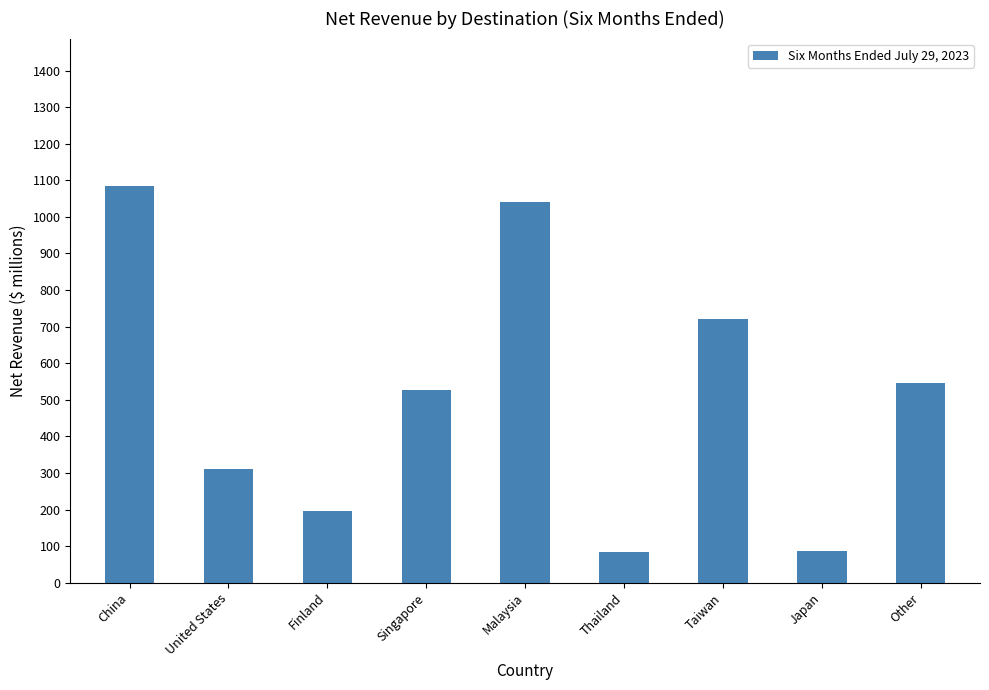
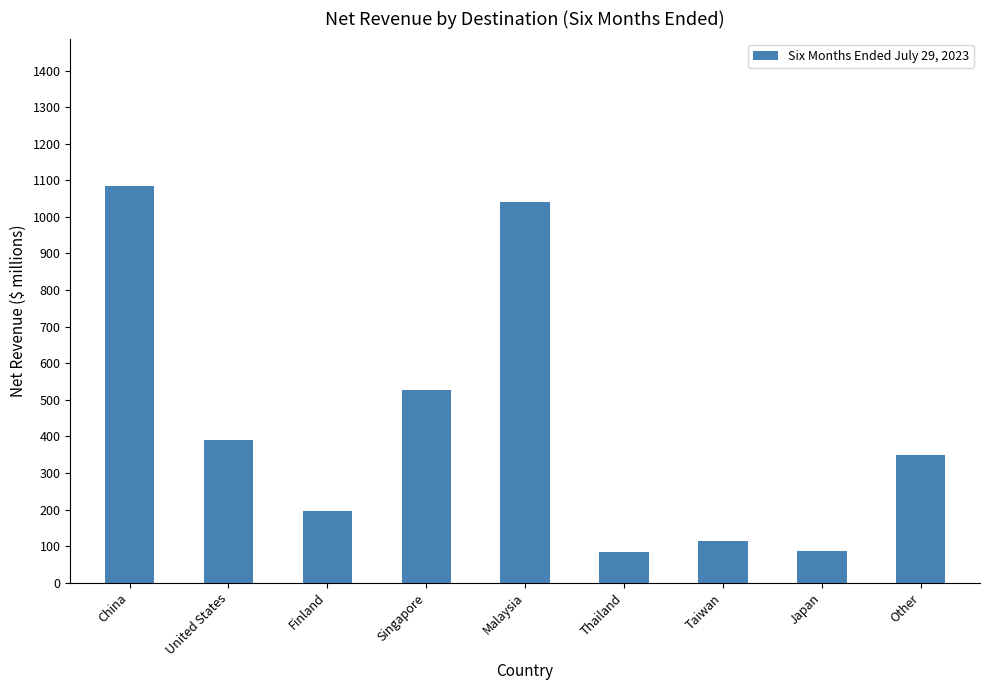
United States: 310 -> 390
Taiwan: 720 -> 110
Other: 550 -> 350
